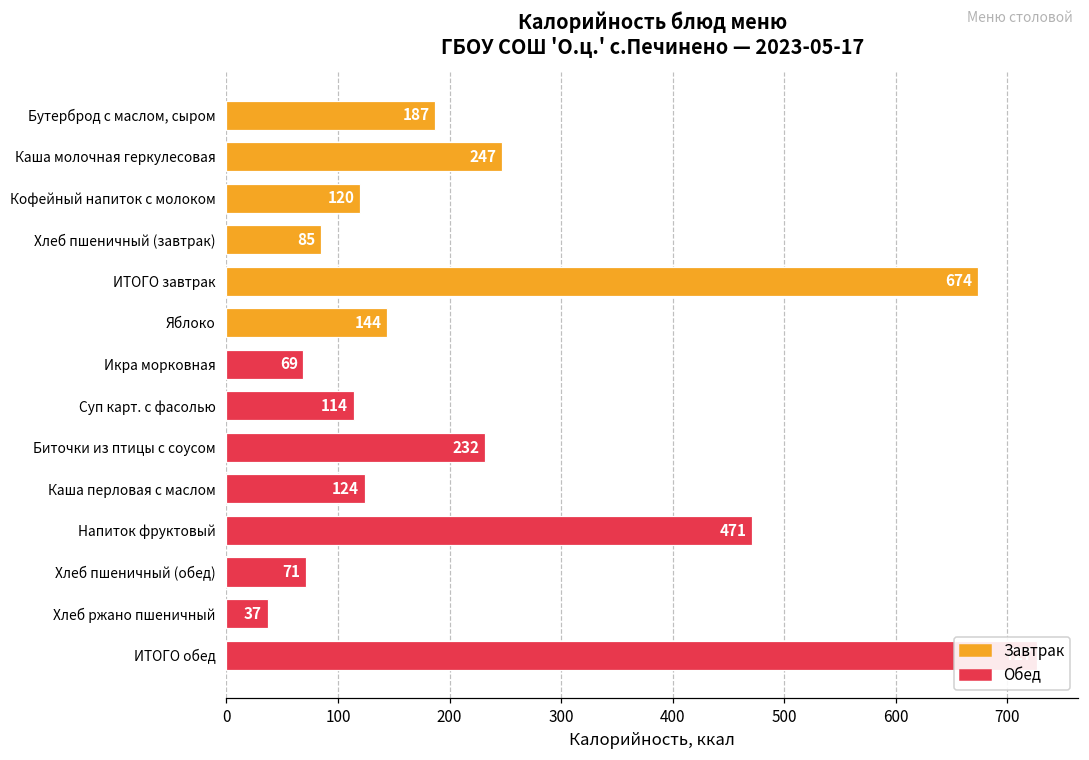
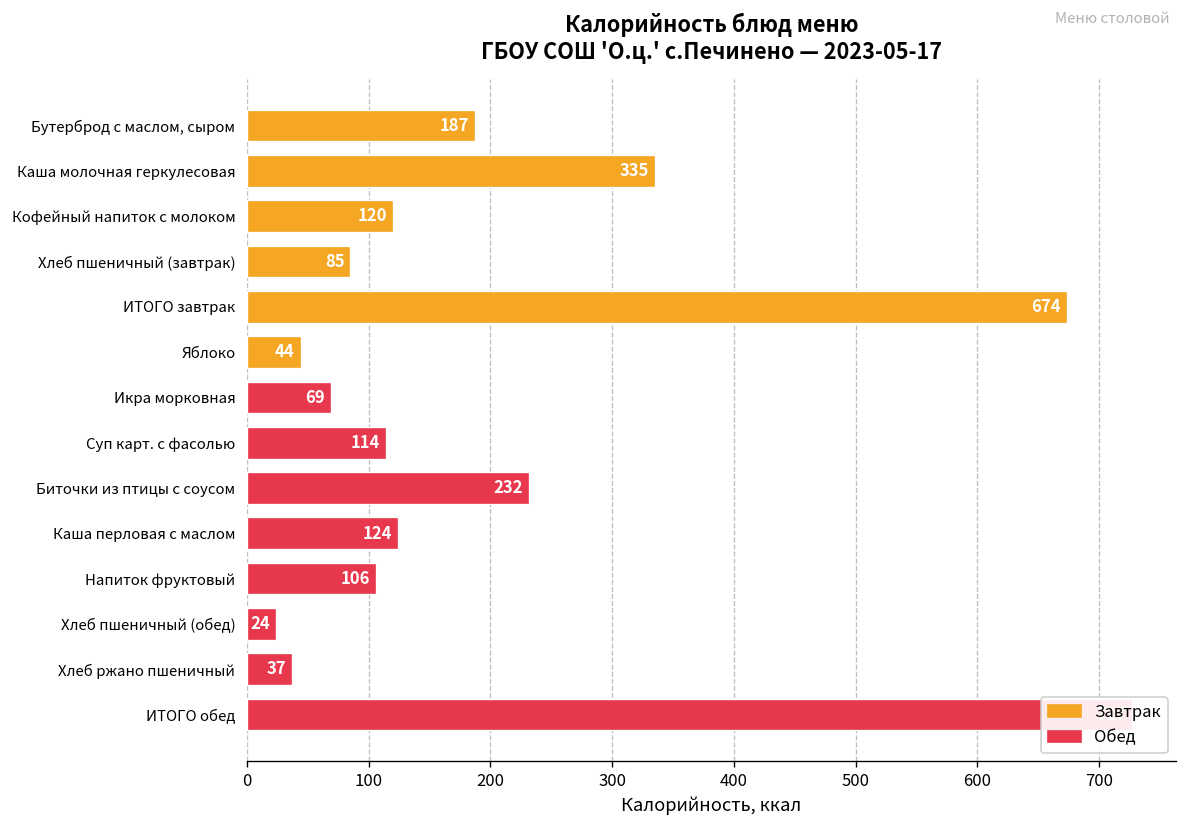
Каша молочная геркулесовая: 247 -> 335
Яблоко: 144 -> 44
Напиток фруктовый: 471 -> 106
Хлеб пшеничный (обед): 71 -> 24
